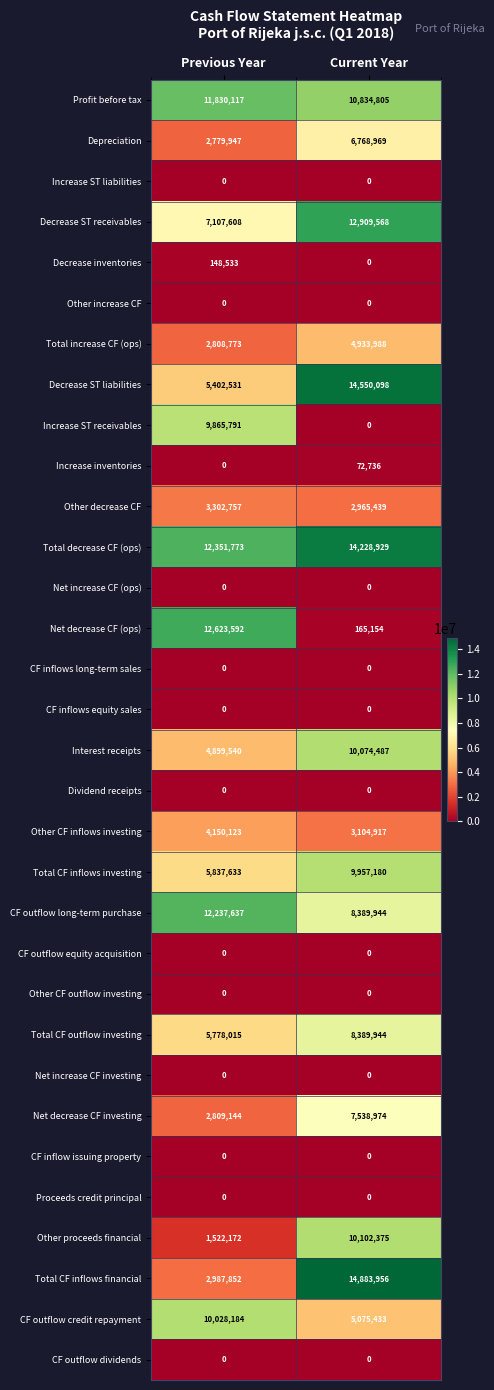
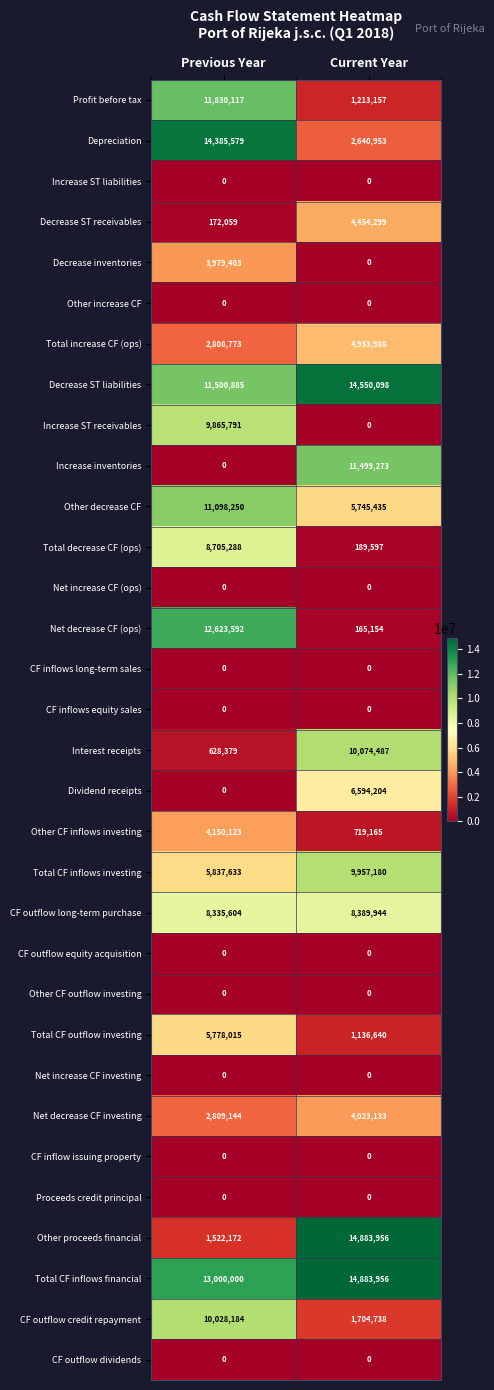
Profit before tax, Current Year: 10,834,805 -> 1,213,157
Depreciation, Previous Year: 2,779,947 -> 14,385,579
Depreciation, Current Year: 6,768,969 -> 2,640,953
Decrease ST receivables, Previous Year: 7,107,608 -> 172,059
Decrease ST receivables, Current Year: 12,909,568 -> 4,454,299
Decrease inventories, Previous Year: 148,533 -> 3,979,403
Decrease ST liabilities, Previous Year: 5,402,531 -> 11,500,885
Increase inventories, Current Year: 72,736 -> 11,499,273
Other decrease CF, Previous Year: 3,302,757 -> 11,098,250
Other decrease CF, Current Year: 2,965,439 -> 5,745,435
Total decrease CF (ops), Previous Year: 12,351,773 -> 8,705,288
Total decrease CF (ops), Current Year: 14,228,929 -> 189,597
Interest receipts, Previous Year: 4,899,540 -> 628,379
Dividend receipts, Current Year: 0 -> 6,594,204
Other CF inflows investing, Current Year: 3,104,917 -> 719,165
CF outflow long-term purchase, Previous Year: 12,237,637 -> 8,335,604
Total CF outflow investing, Current Year: 8,389,944 -> 1,136,640
Net decrease CF investing, Current Year: 7,538,974 -> 4,023,133
Other proceeds financial, Current Year: 10,102,375 -> 14,883,956
Total CF inflows financial, Previous Year: 2,987,852 -> 13,000,000
CF outflow credit repayment, Current Year: 5,075,433 -> 1,704,738
